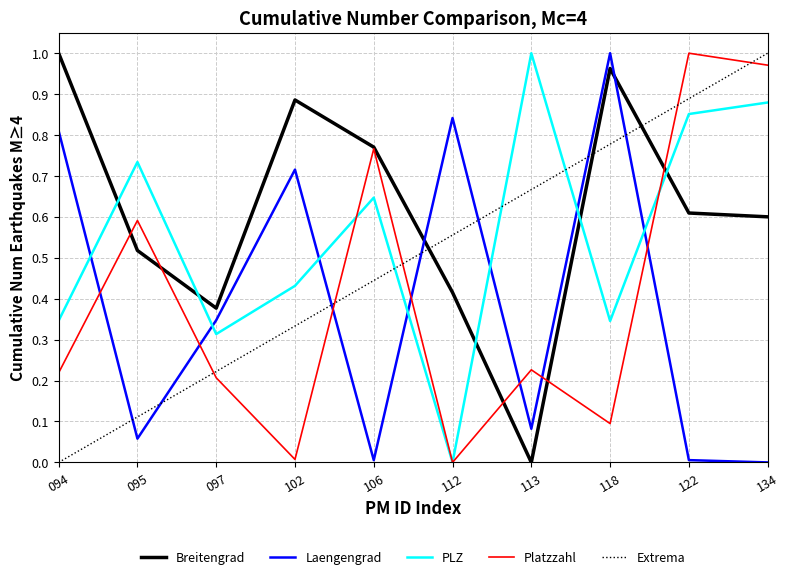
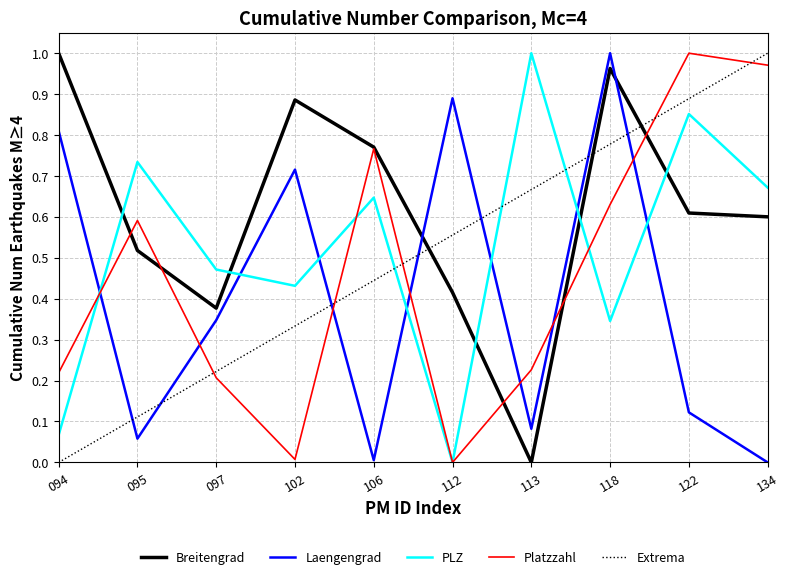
PLZ, 094: 0.35 -> 0.07
PLZ, 097: 0.31 -> 0.47
Laengengrad, 112: 0.84 -> 0.89
Platzzahl, 118: 0.09 -> 0.63
Laengengrad, 122: 0.01 -> 0.12
PLZ, 134: 0.88 -> 0.67
